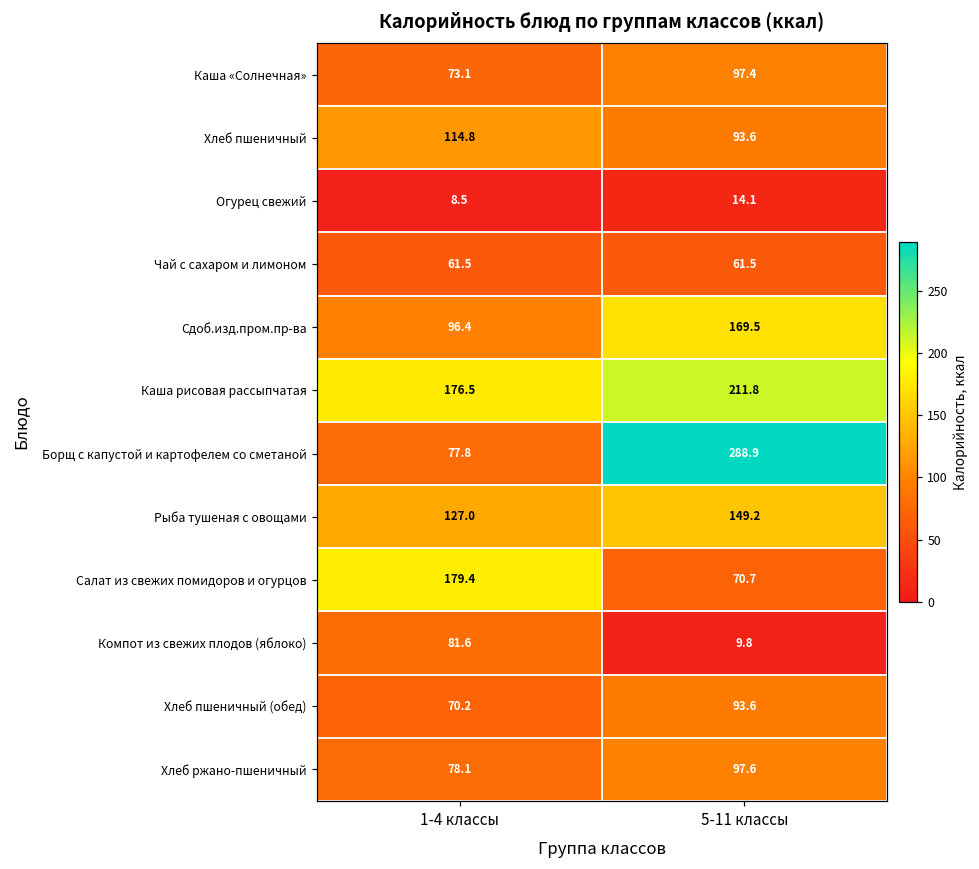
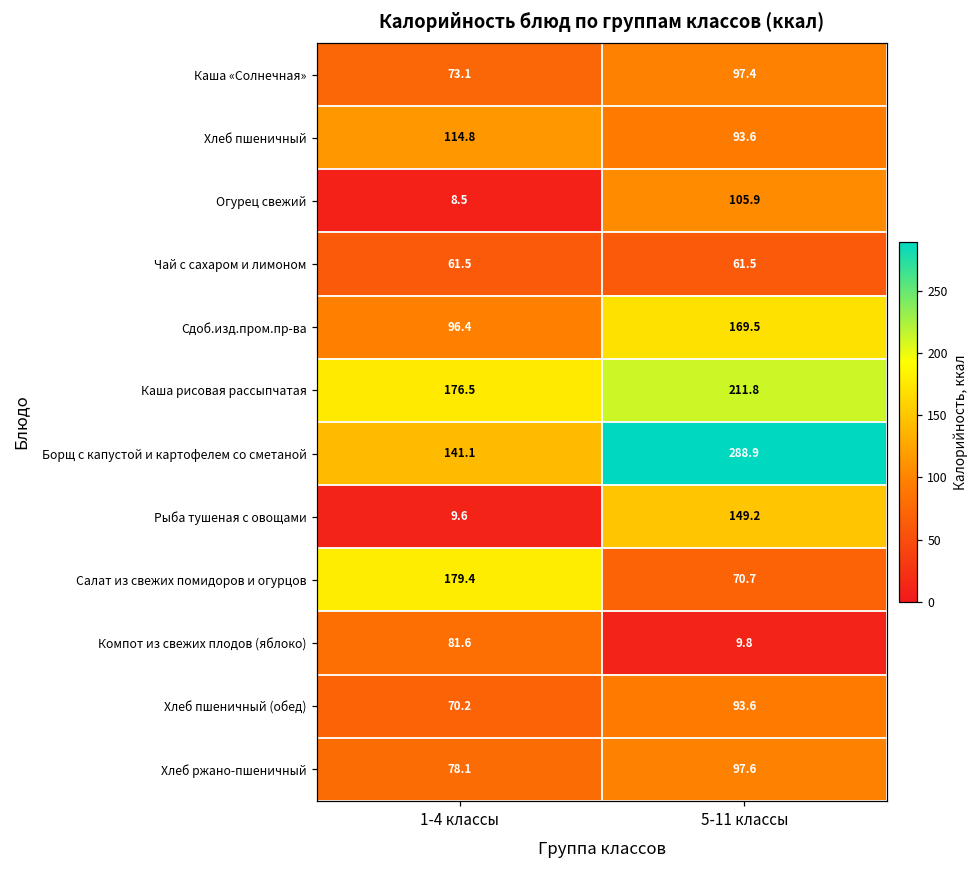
Огурец свежий, 5-11 классы: 14.1 -> 105.9
Борщ с капустой и картофелем со сметаной, 1-4 классы: 77.8 -> 141.1
Рыба тушеная с овощами, 1-4 классы: 127.0 -> 9.6
